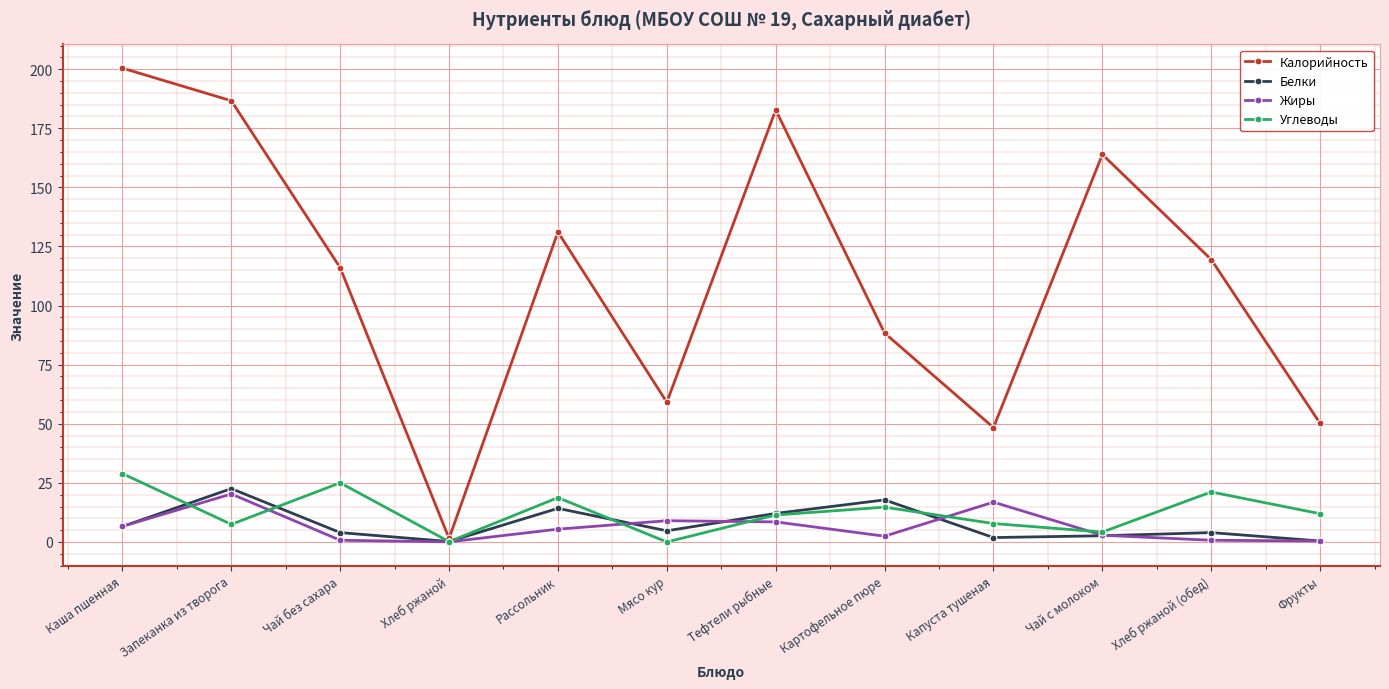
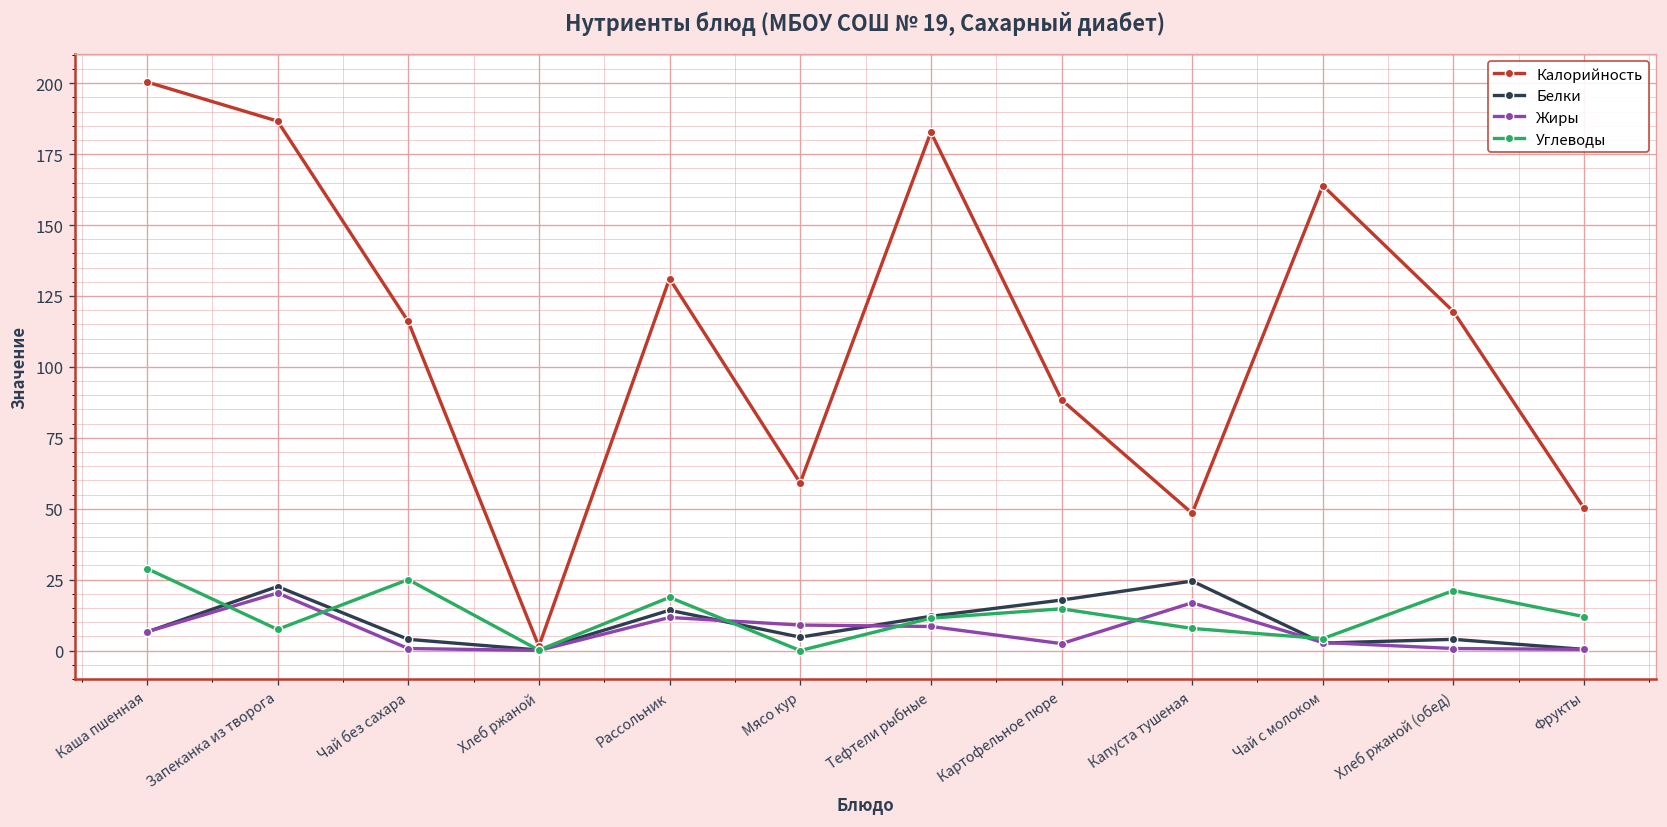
Жиры, Рассольник: 5 -> 12
Белки, Капуста тушеная: 2 -> 25
